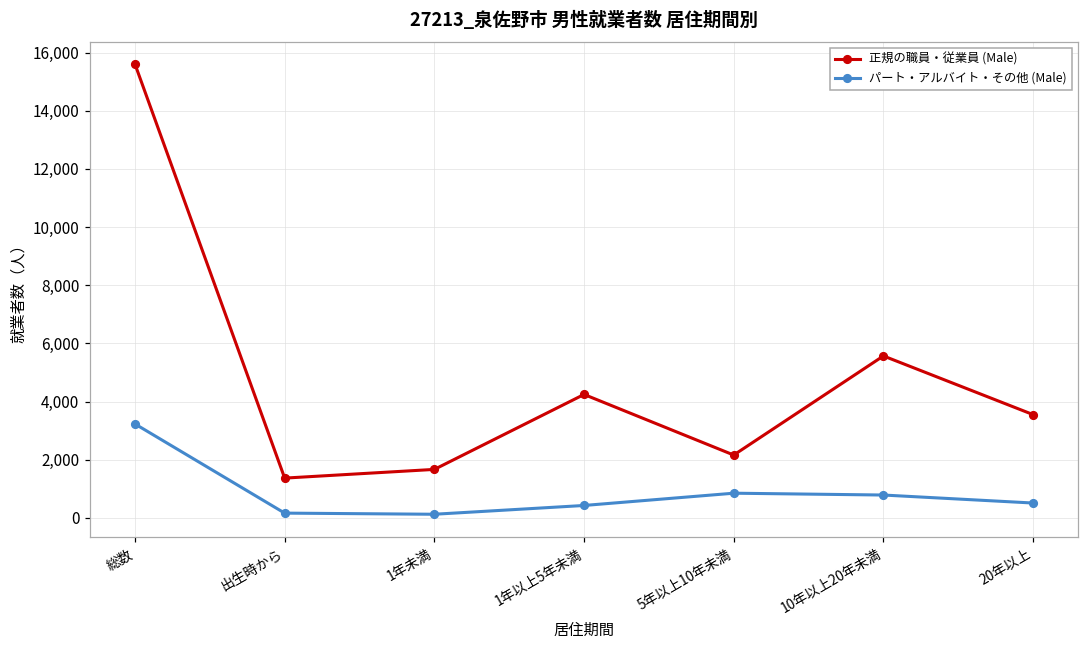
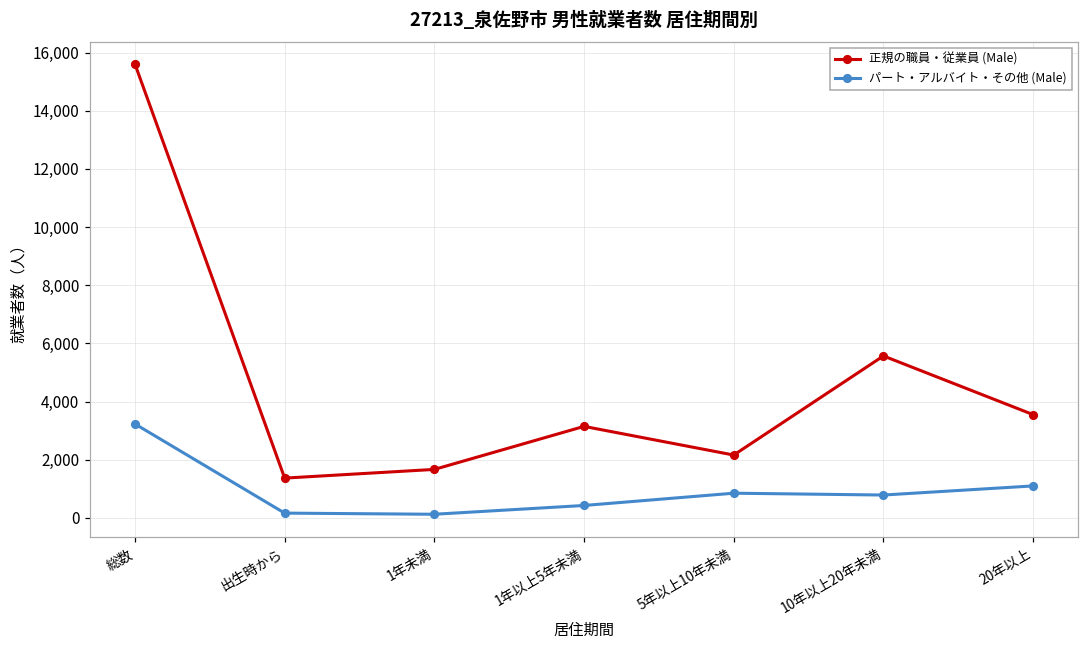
正規の職員・従業員 (Male), 1年以上5年未満: 4,200 -> 3,100
パート・アルバイト・その他 (Male), 20年以上: 500 -> 1,100
